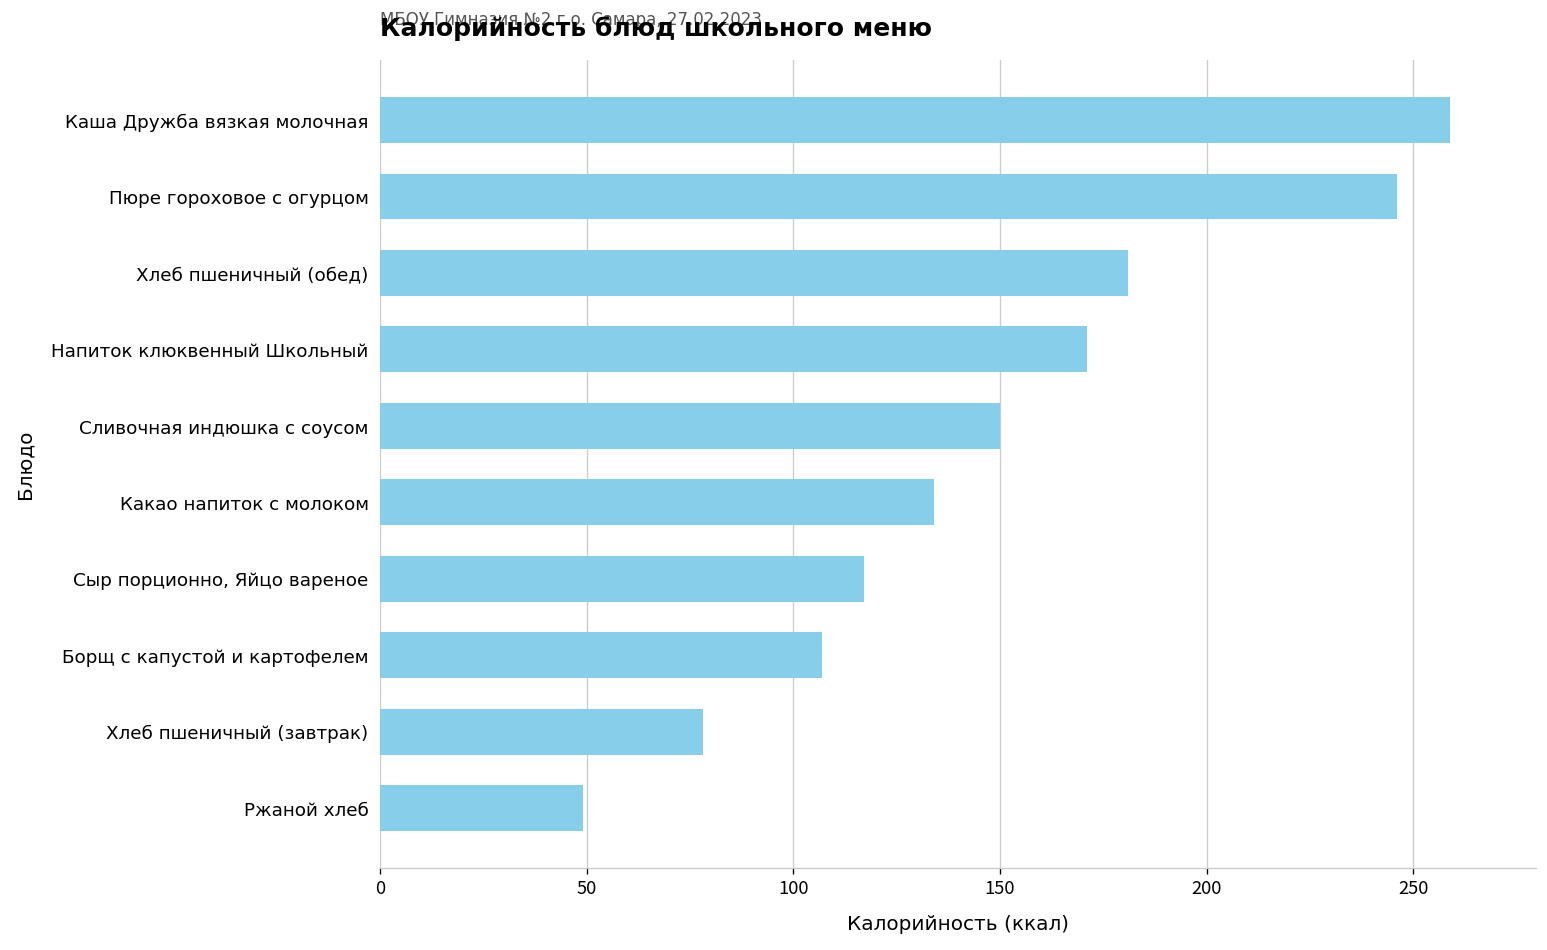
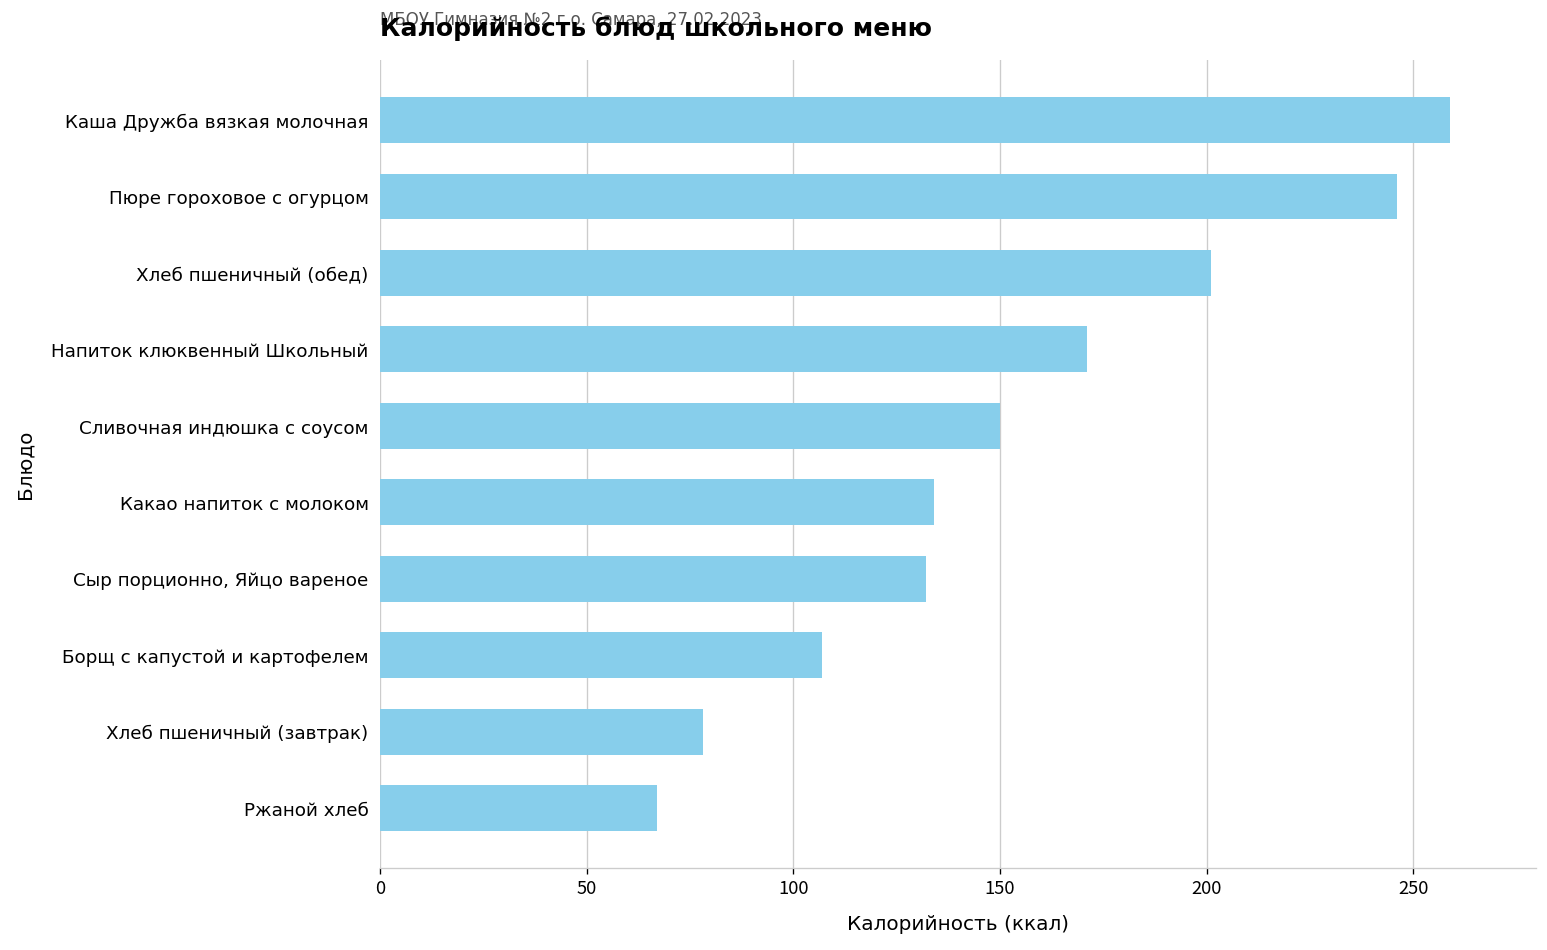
Хлеб пшеничный (обед): 181 -> 201
Сыр порционно, Яйцо вареное: 117 -> 132
Ржаной хлеб: 49 -> 67
